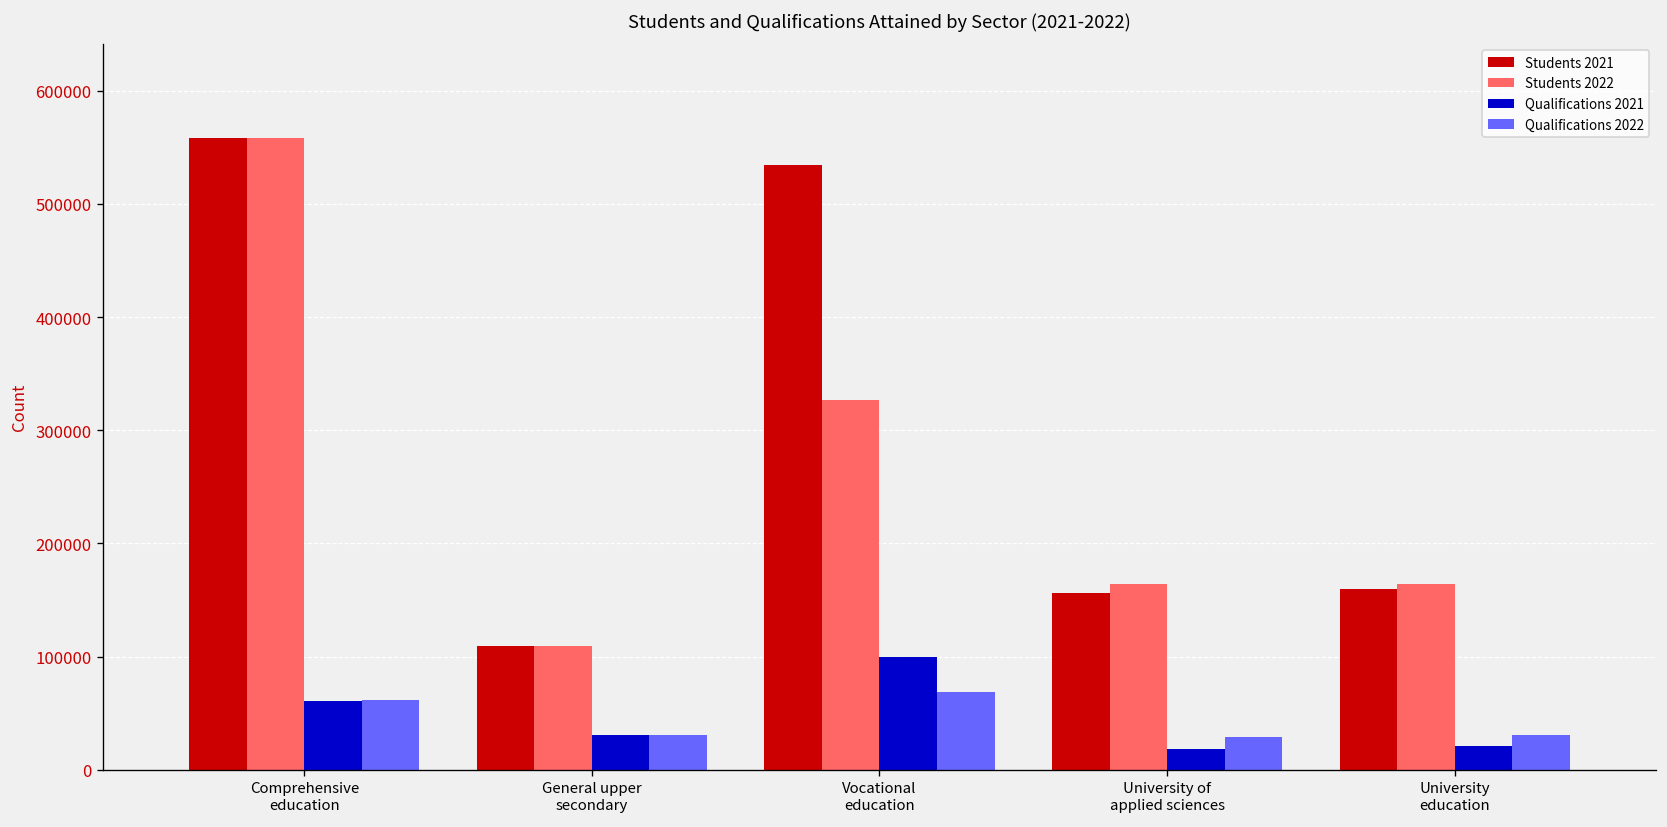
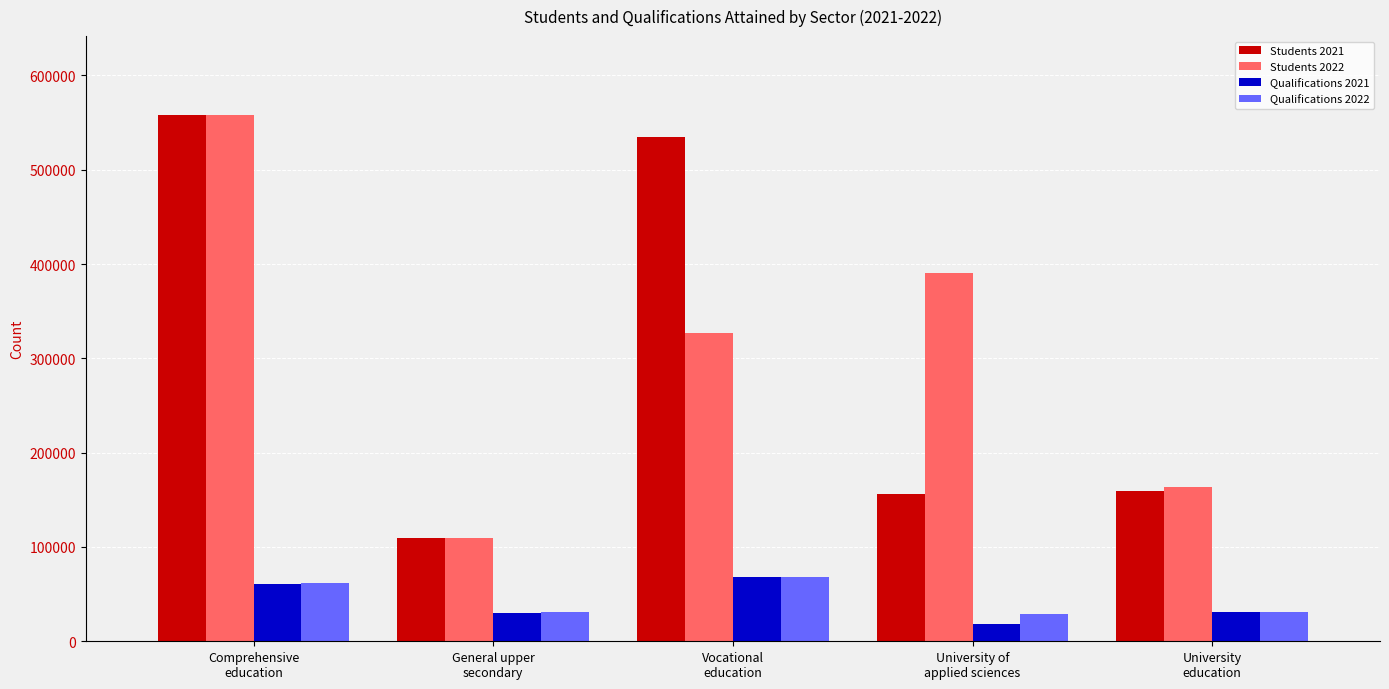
Qualifications 2021, Vocational education: 100000 -> 70000
Students 2022, University of applied sciences: 160000 -> 390000
Qualifications 2021, University education: 20000 -> 30000
